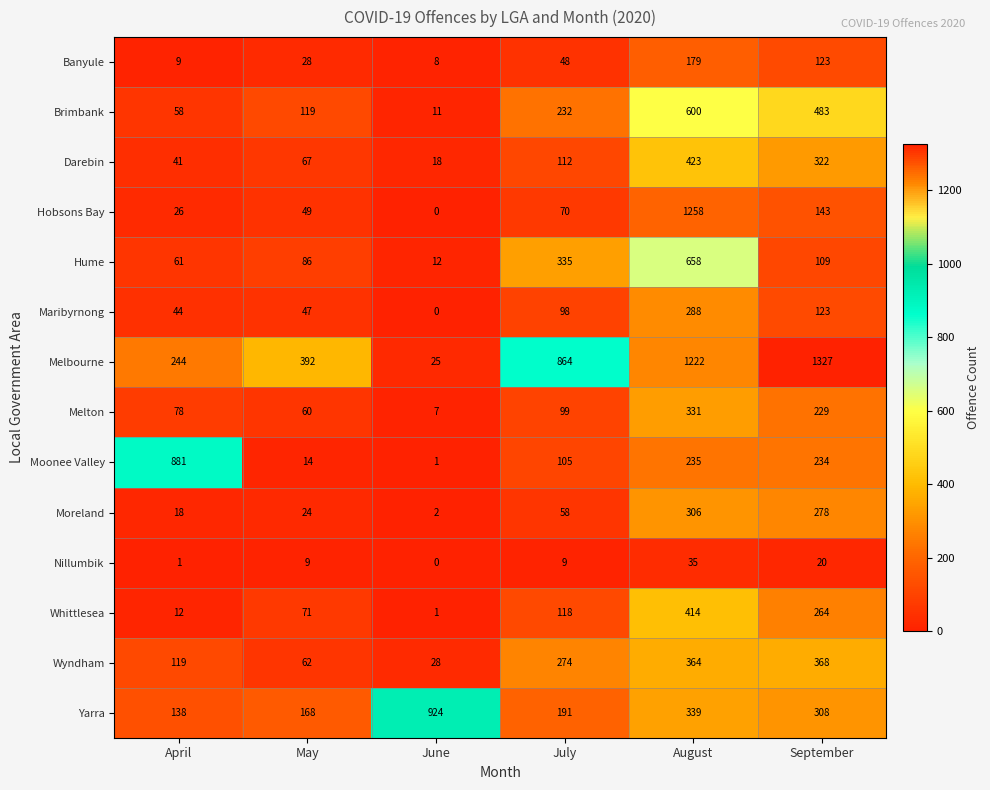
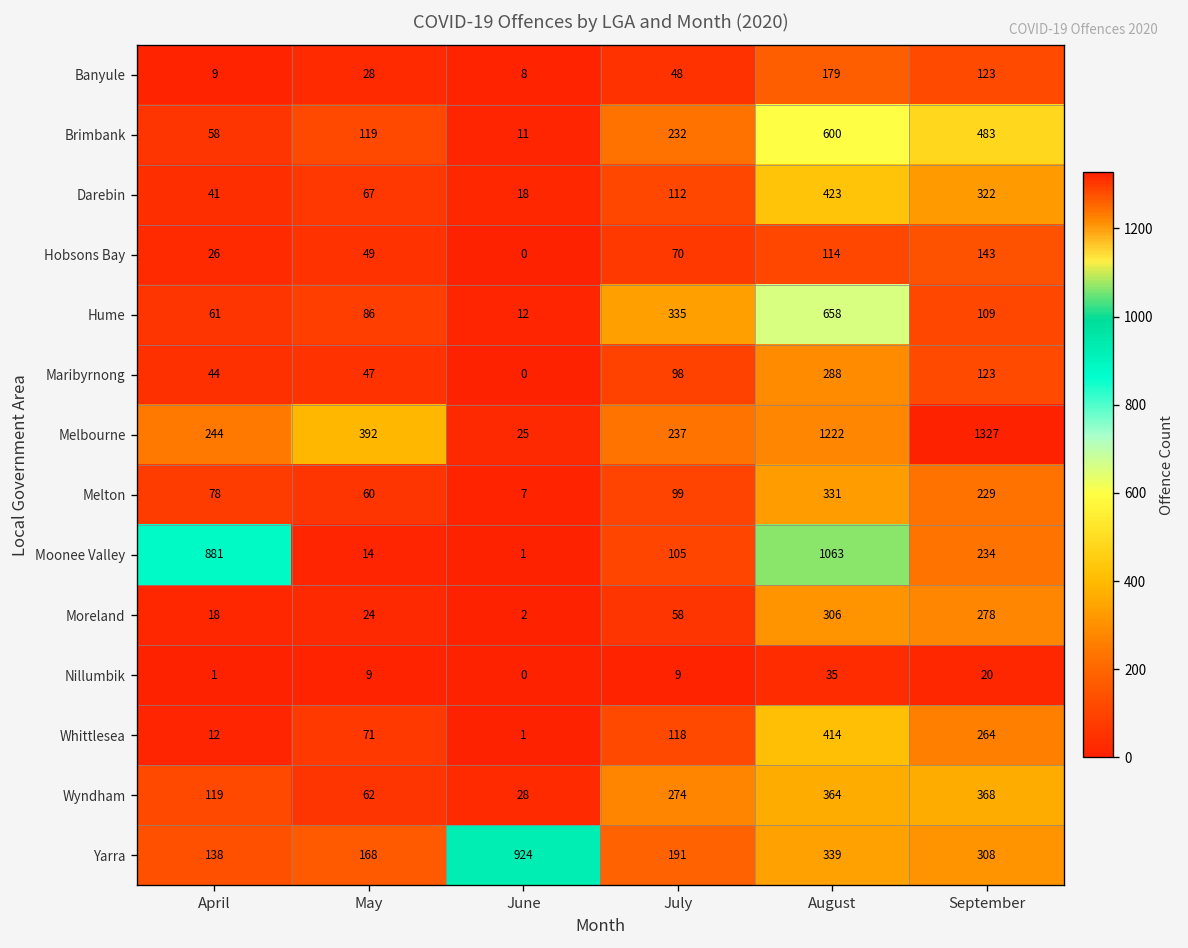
Hobsons Bay, August: 1258 -> 114
Melbourne, July: 864 -> 237
Moonee Valley, August: 235 -> 1063
